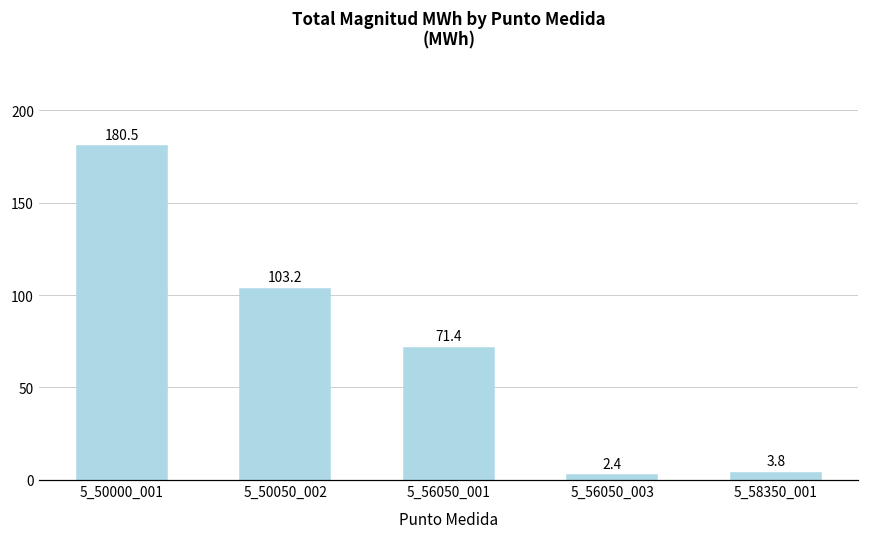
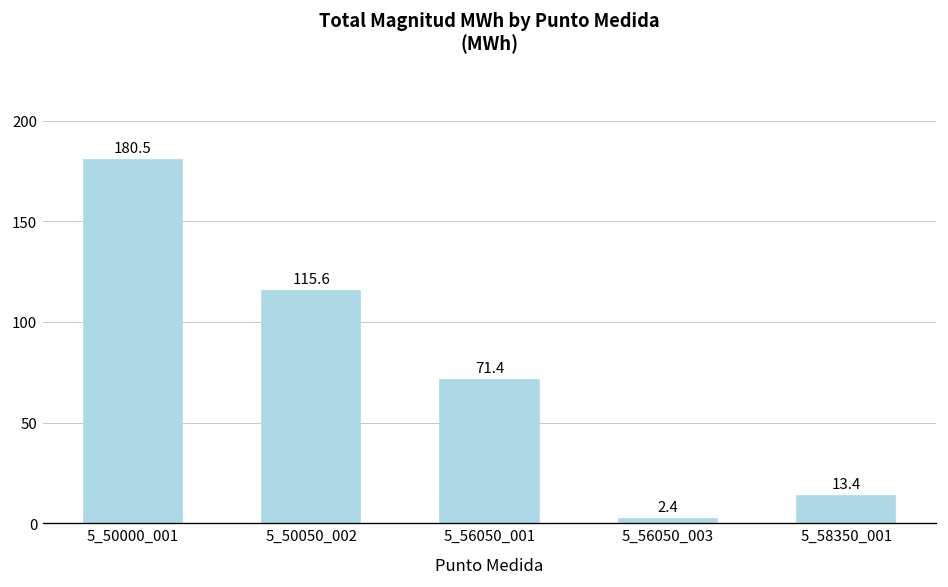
5_50050_002: 103.2 -> 115.6
5_58350_001: 3.8 -> 13.4
